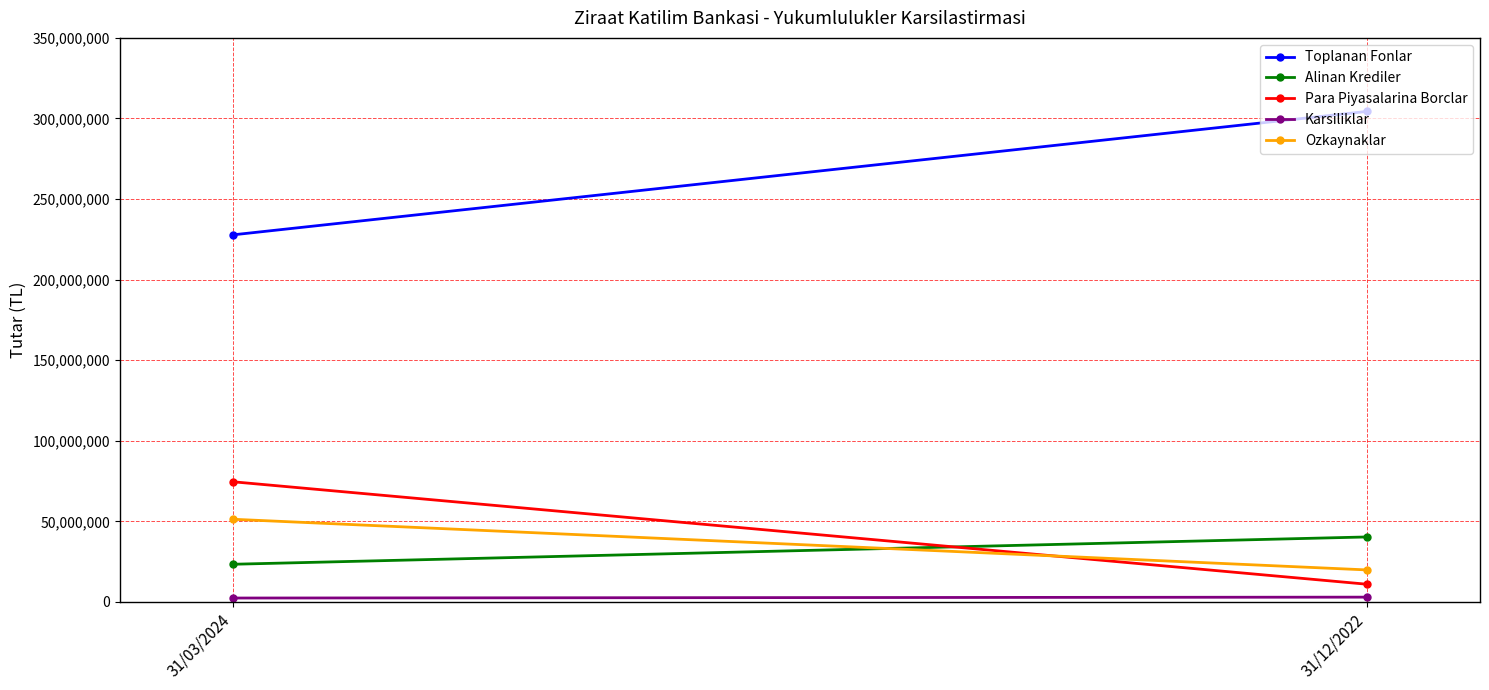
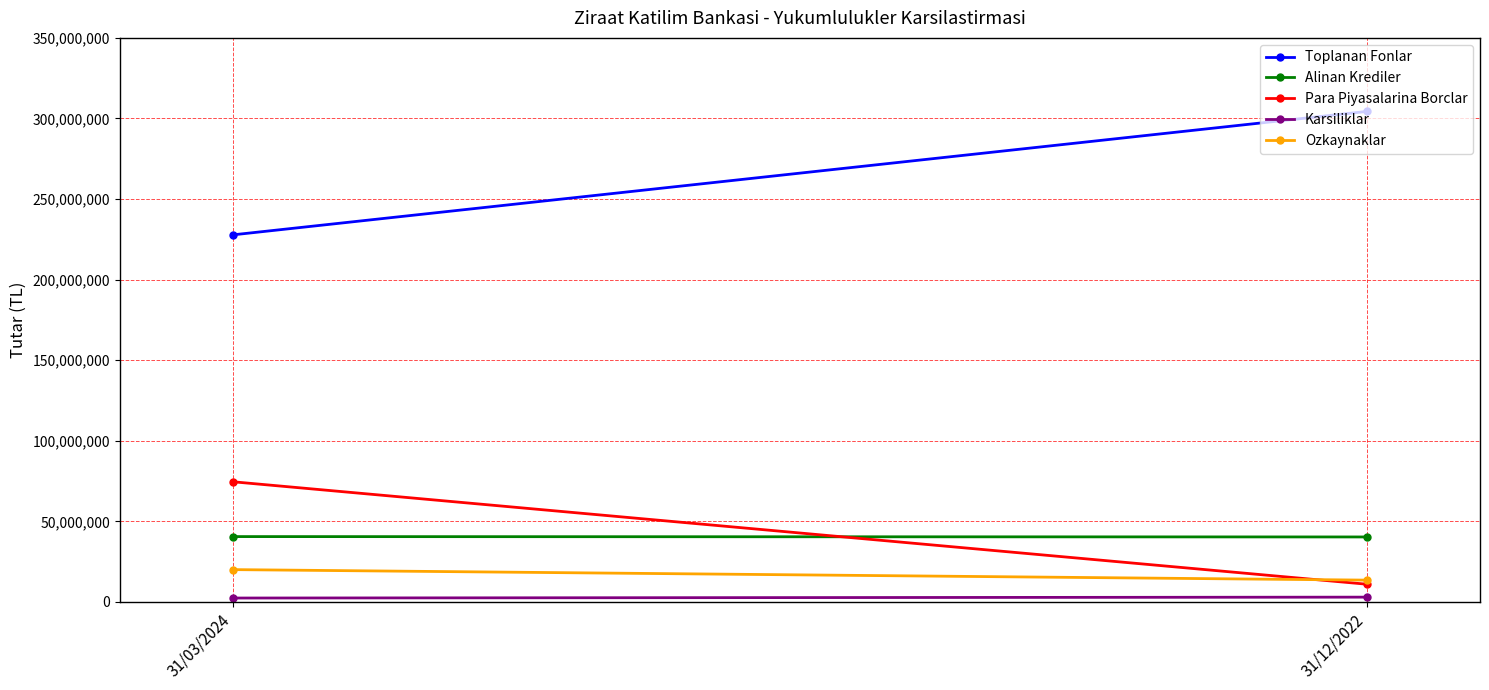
Alinan Krediler, 31/03/2024: 23,000,000 -> 41,000,000
Ozkaynaklar, 31/03/2024: 51,000,000 -> 20,000,000
Ozkaynaklar, 31/12/2022: 20,000,000 -> 13,000,000
